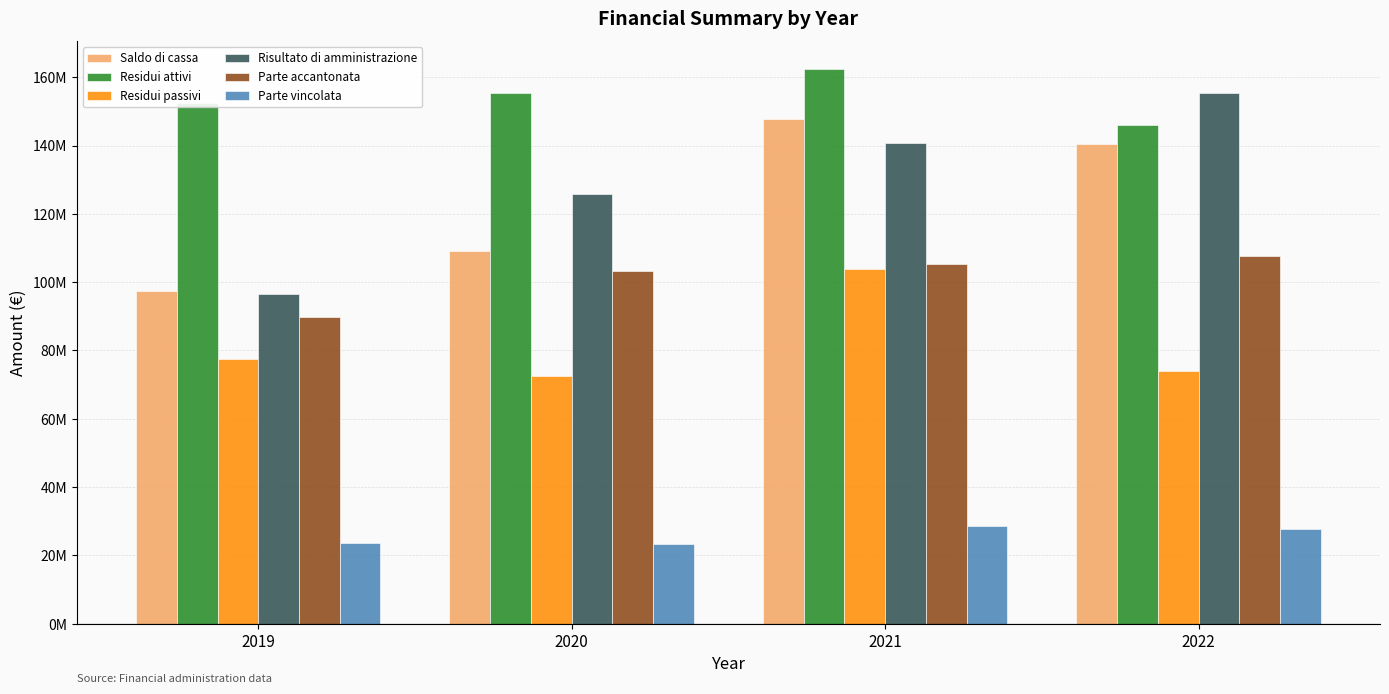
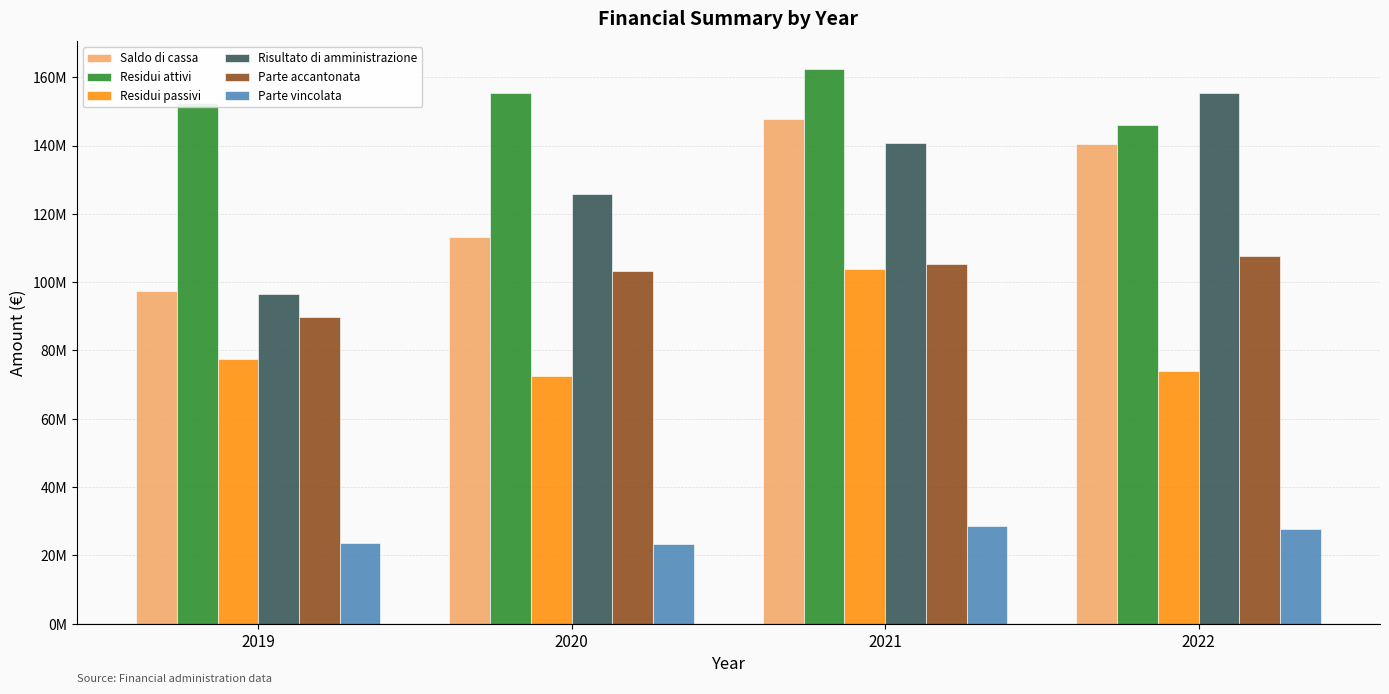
Saldo di cassa, 2020: 109000000 -> 113000000
